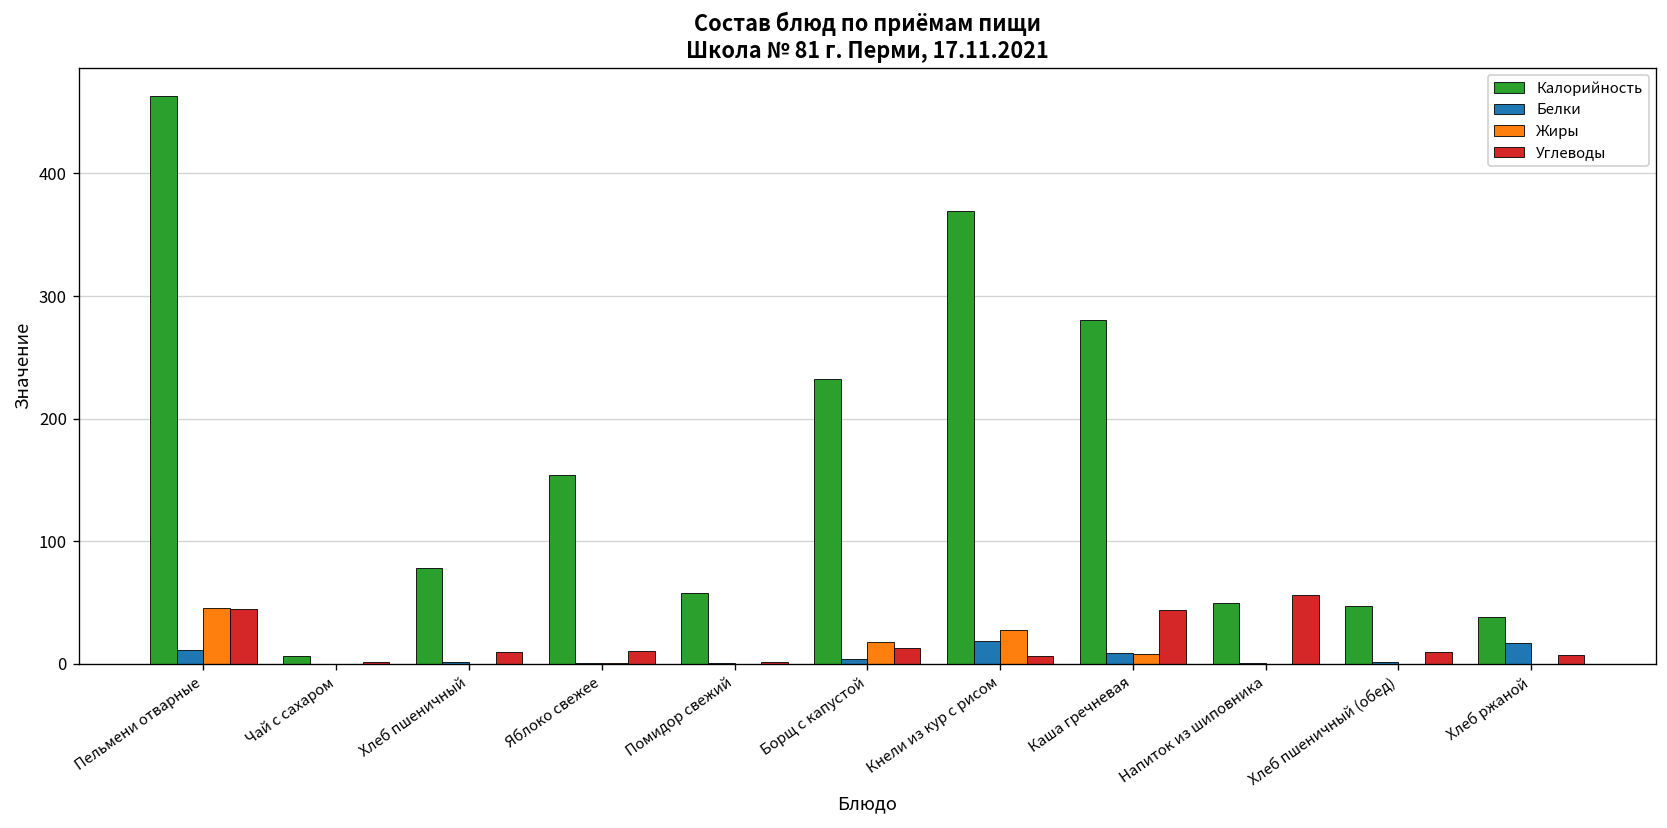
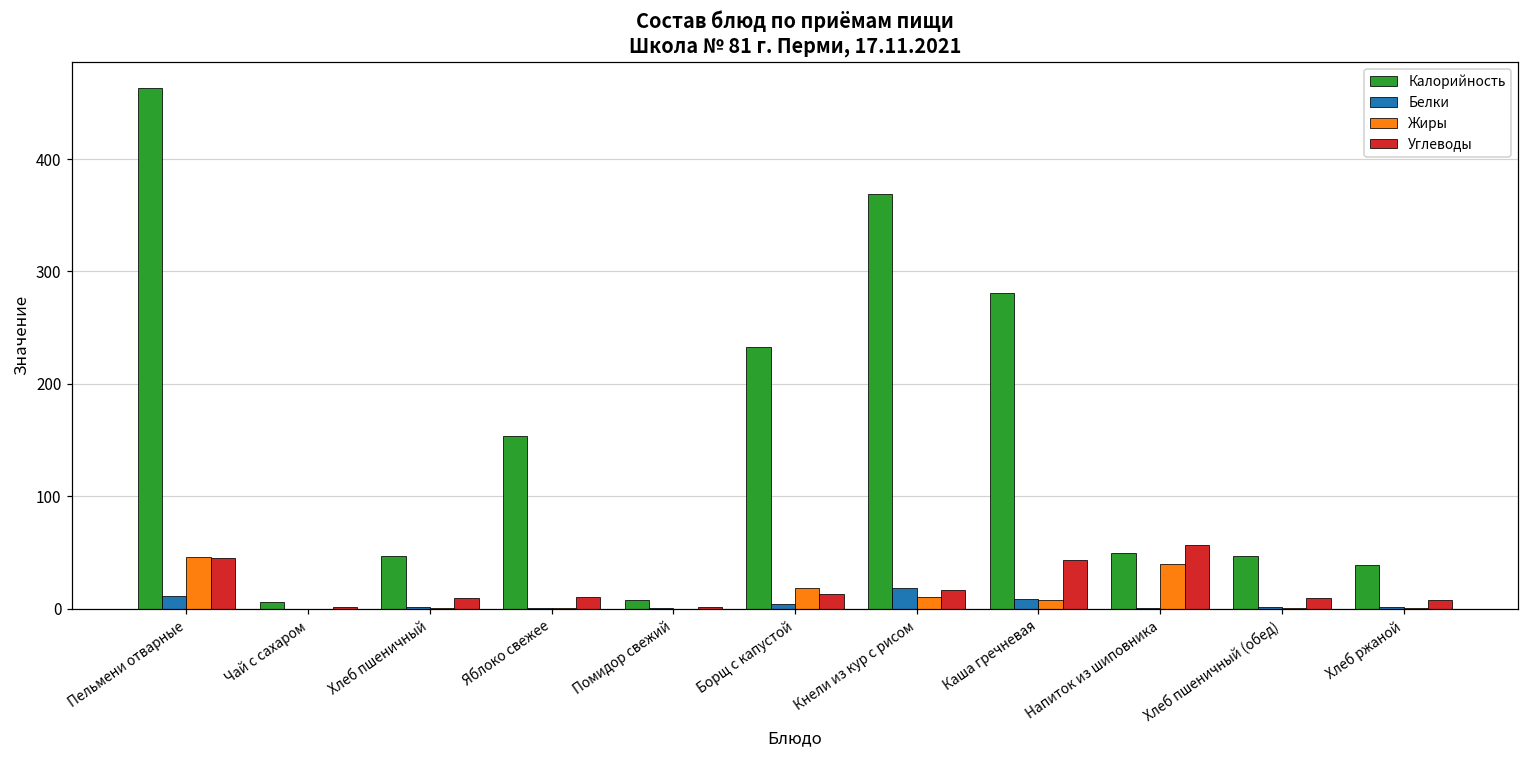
Калорийность, Хлеб пшеничный: 78 -> 47
Калорийность, Помидор свежий: 58 -> 8
Жиры, Кнели из кур с рисом: 28 -> 10
Углеводы, Кнели из кур с рисом: 6 -> 17
Жиры, Напиток из шиповника: 0 -> 39
Белки, Хлеб ржаной: 17 -> 2
